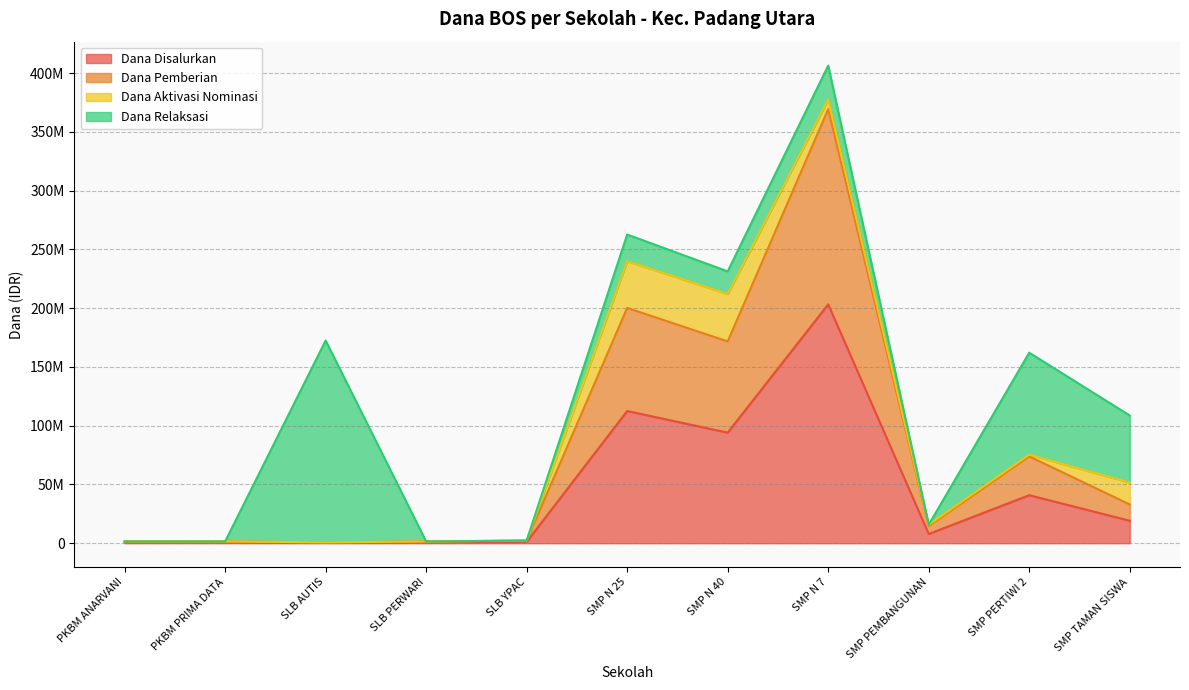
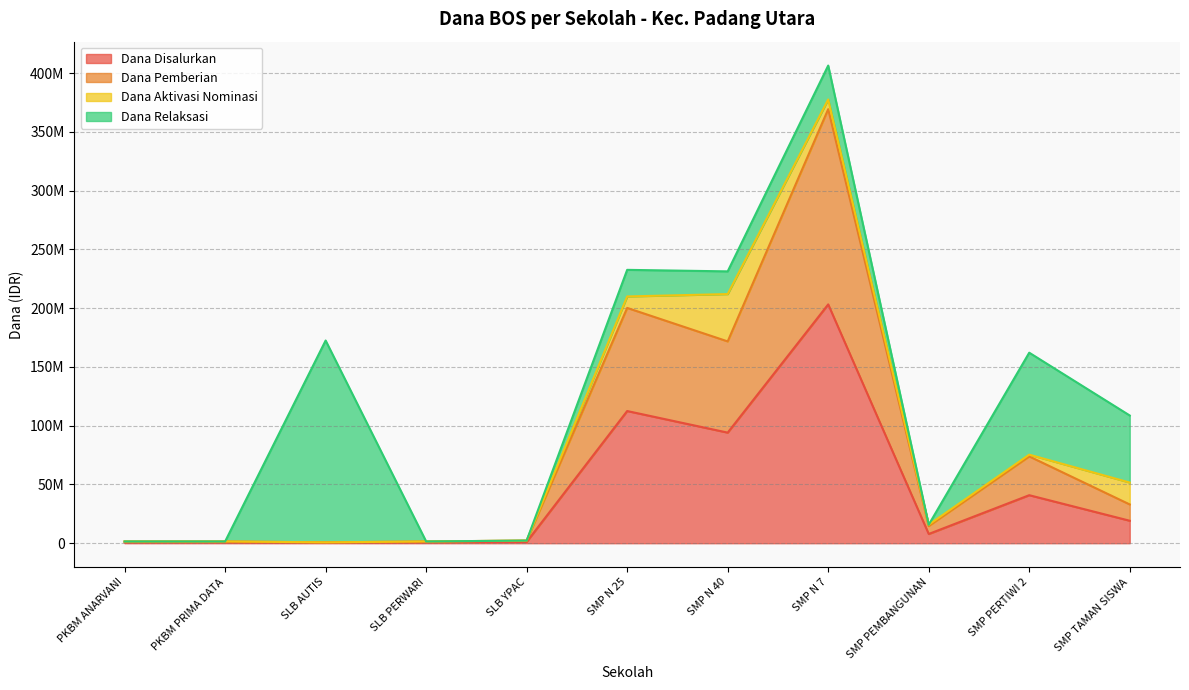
Dana Aktivasi Nominasi, SMP N 25: 40000000 -> 10000000
